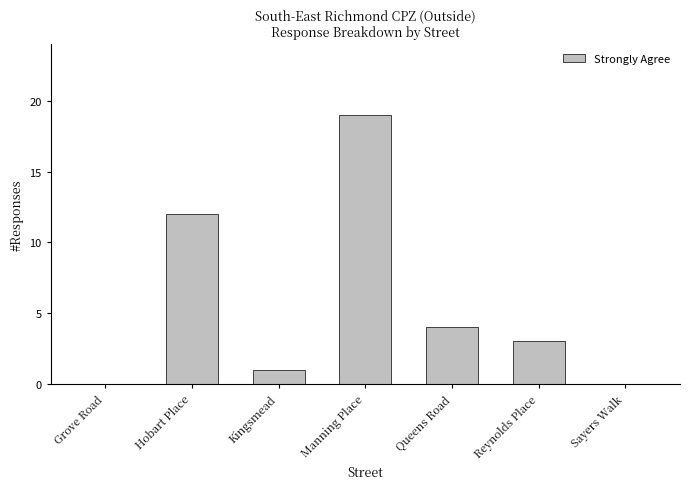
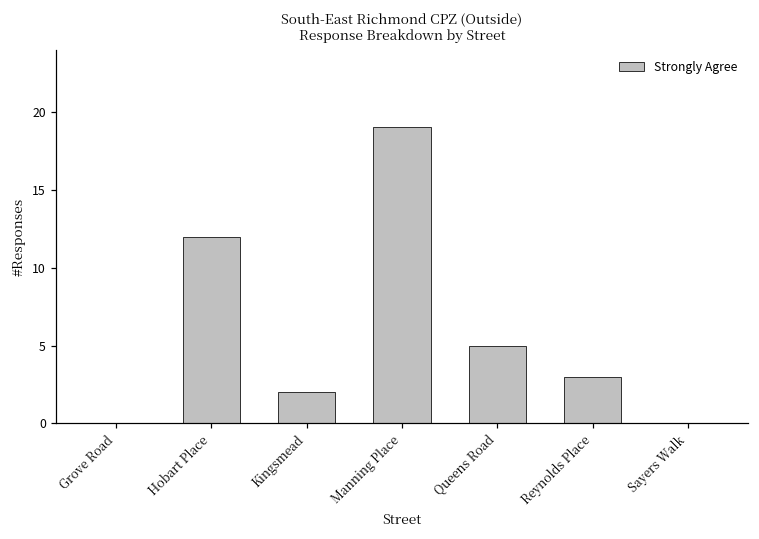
Kingsmead: 1 -> 2
Queens Road: 4 -> 5
